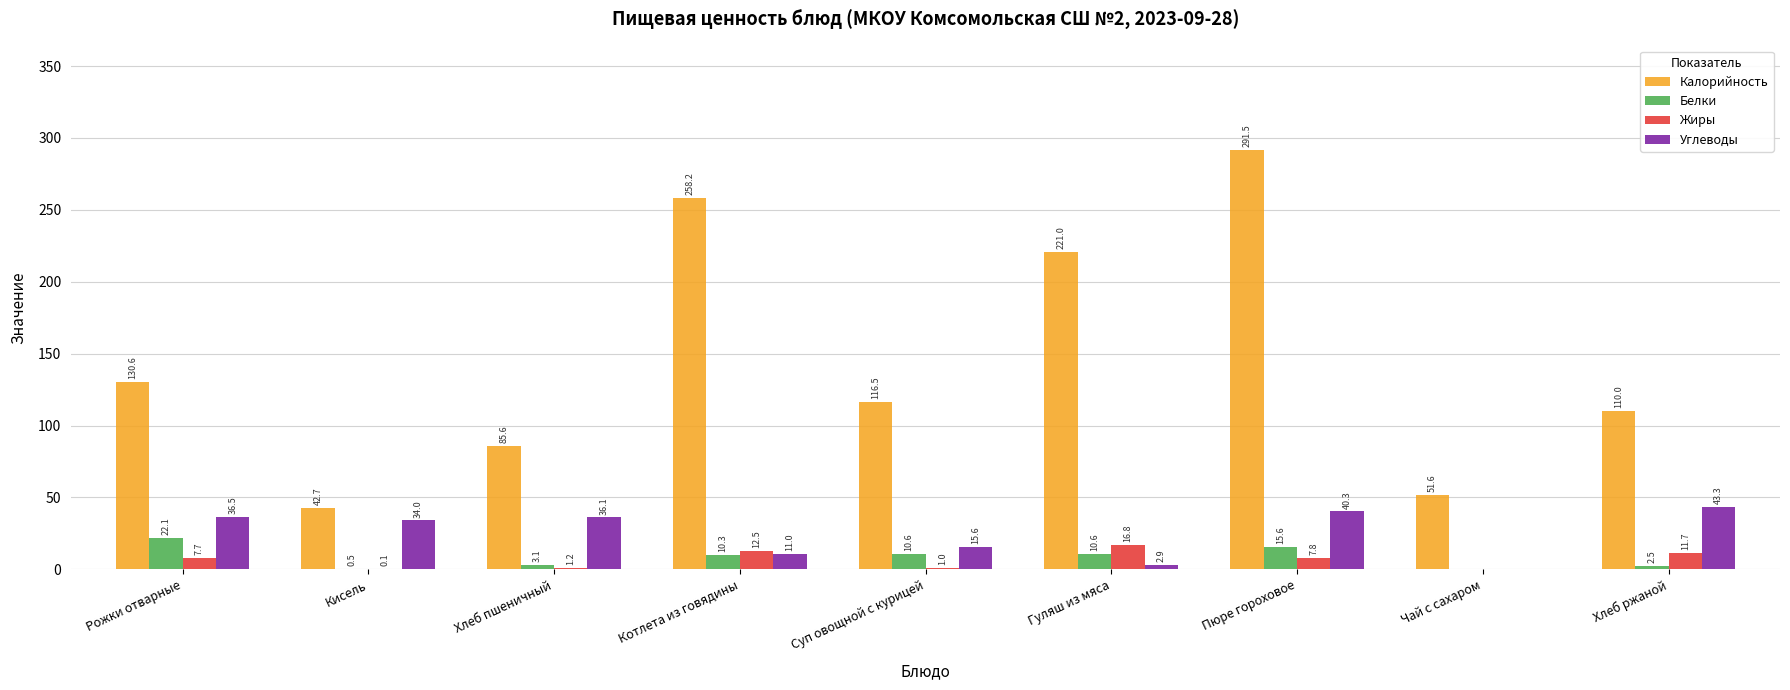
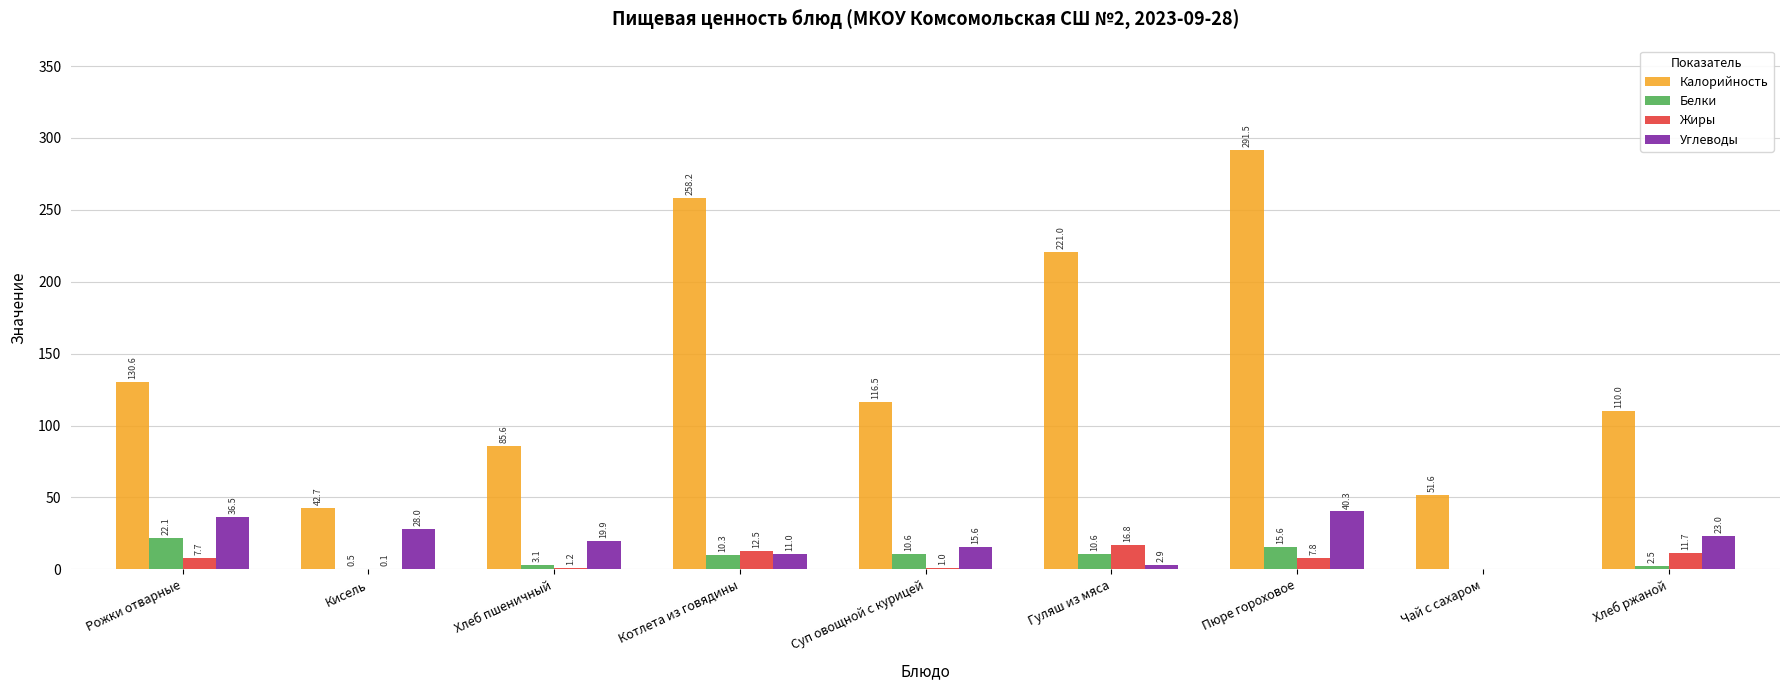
Углеводы, Кисель: 34.0 -> 28.0
Углеводы, Хлеб пшеничный: 36.1 -> 19.9
Углеводы, Хлеб ржаной: 43.3 -> 23.0
